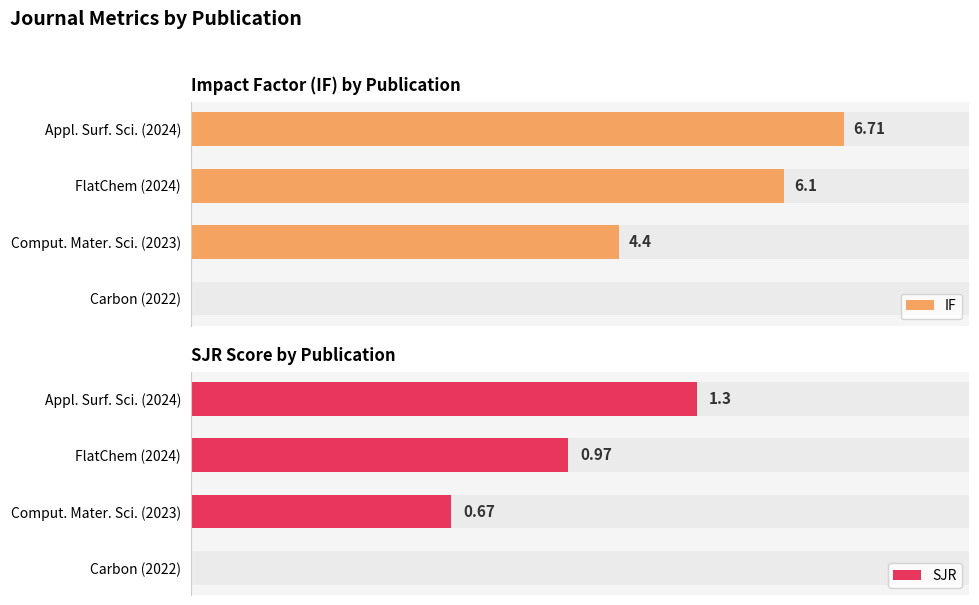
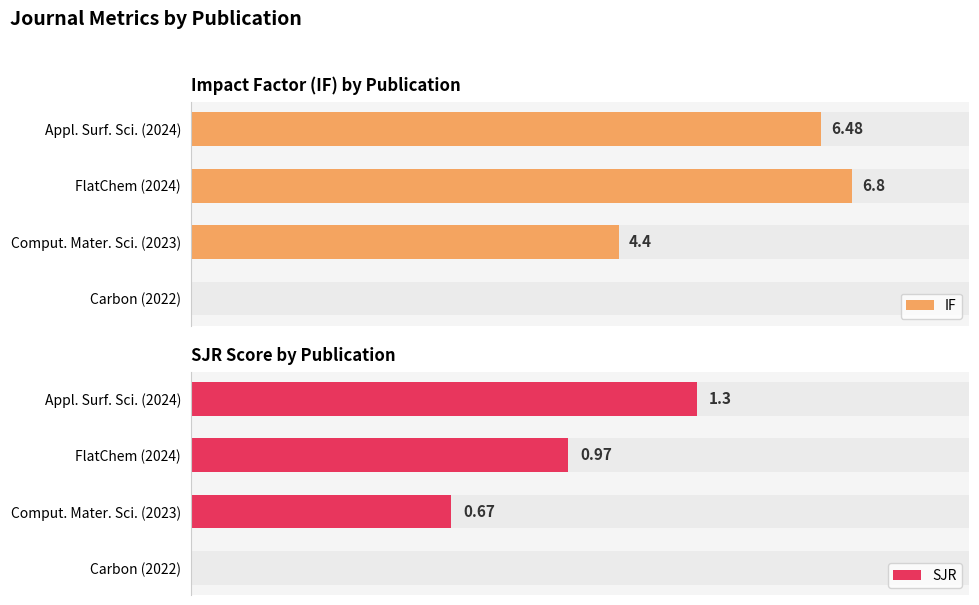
Impact Factor (IF) by Publication, IF, Appl. Surf. Sci. (2024): 6.71 -> 6.48
Impact Factor (IF) by Publication, IF, FlatChem (2024): 6.1 -> 6.8
